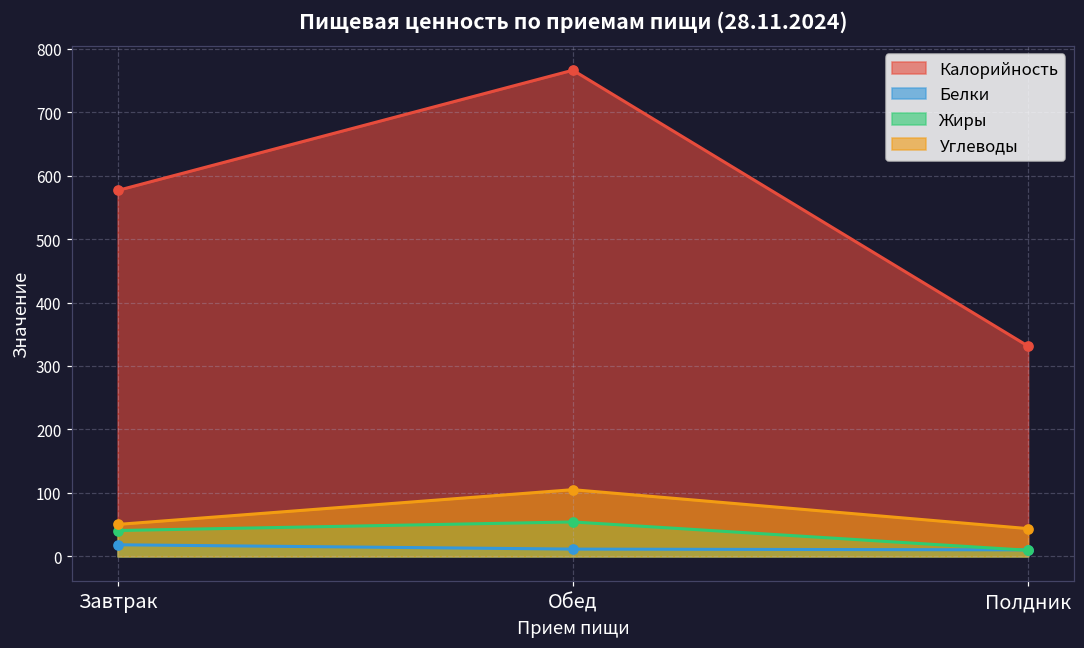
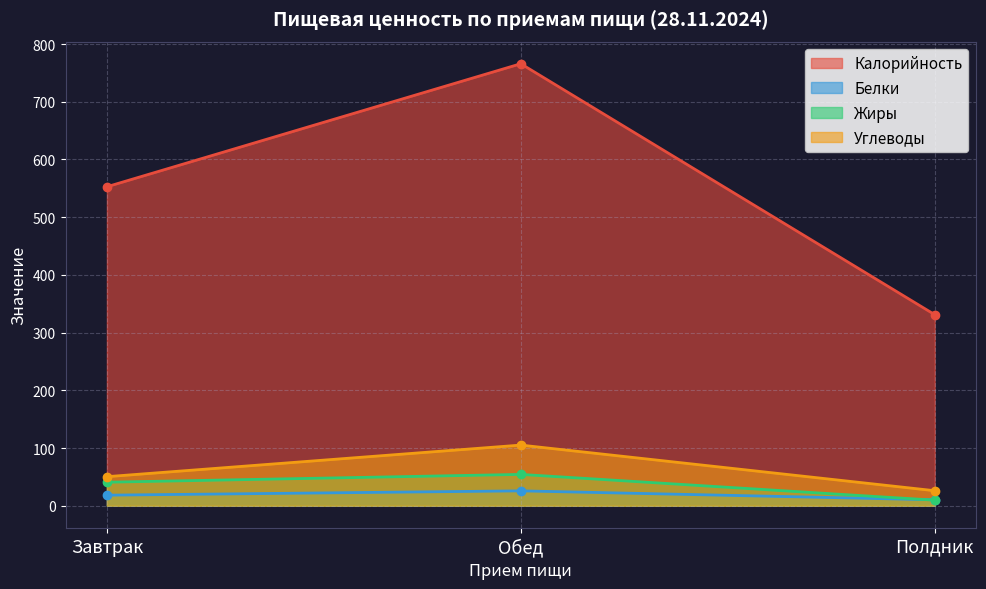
Калорийность, Завтрак: 580 -> 550
Белки, Обед: 10 -> 30
Углеводы, Полдник: 40 -> 30
